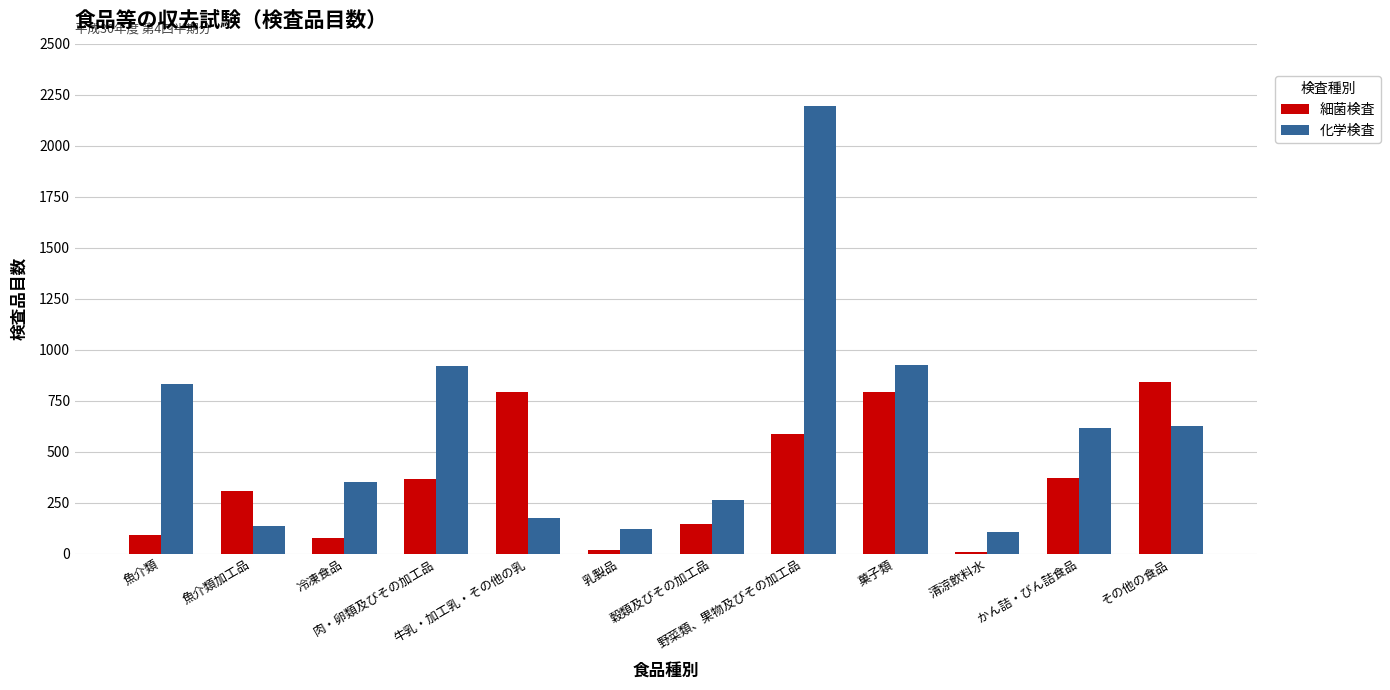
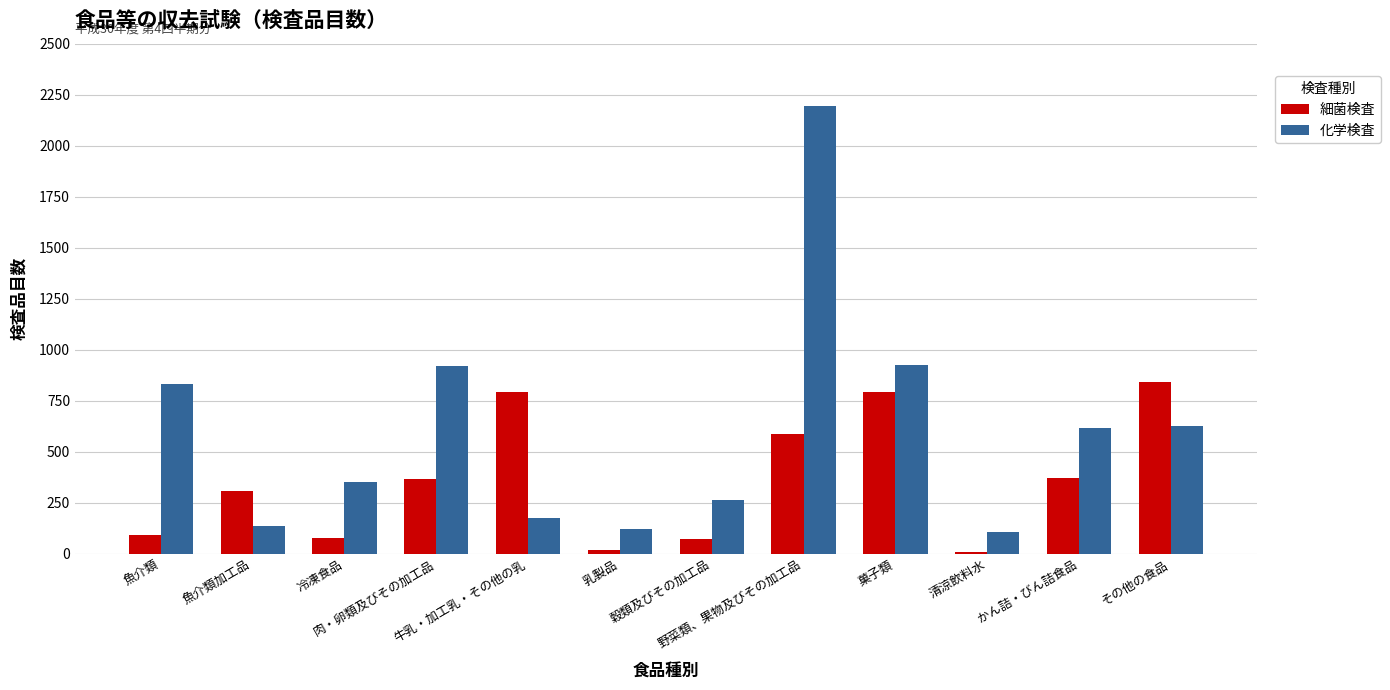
細菌検査, 穀類及びその加工品: 140 -> 70
